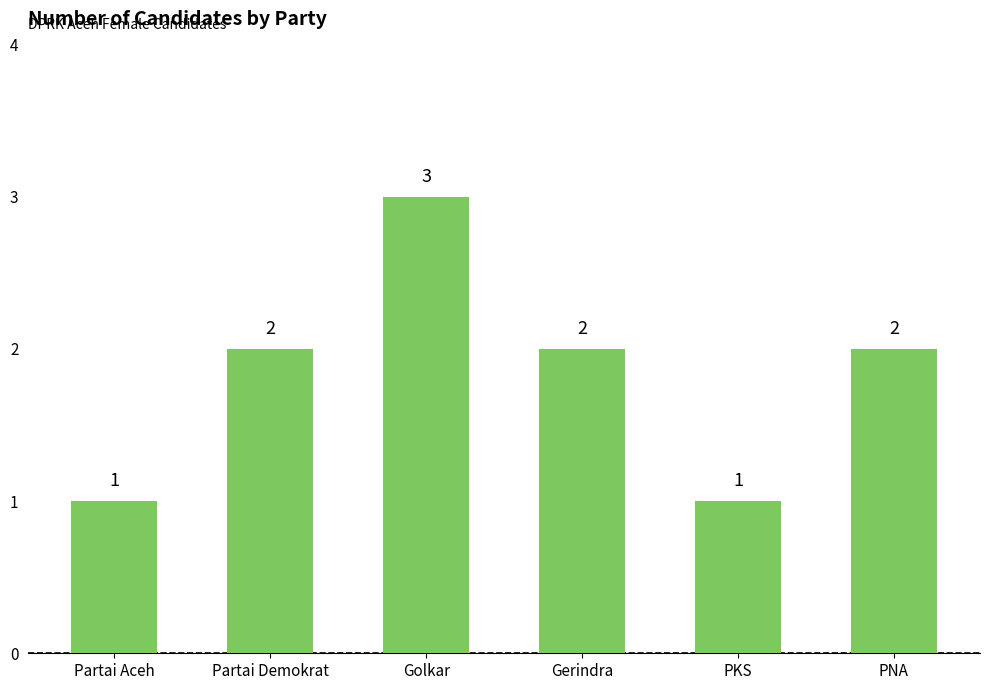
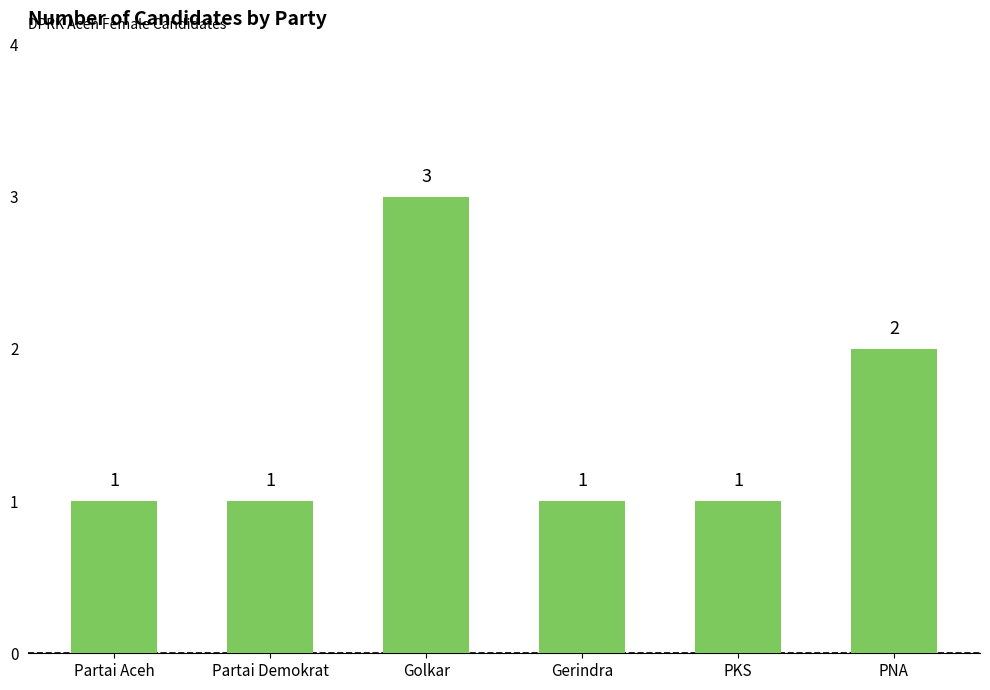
Partai Demokrat: 2 -> 1
Gerindra: 2 -> 1
